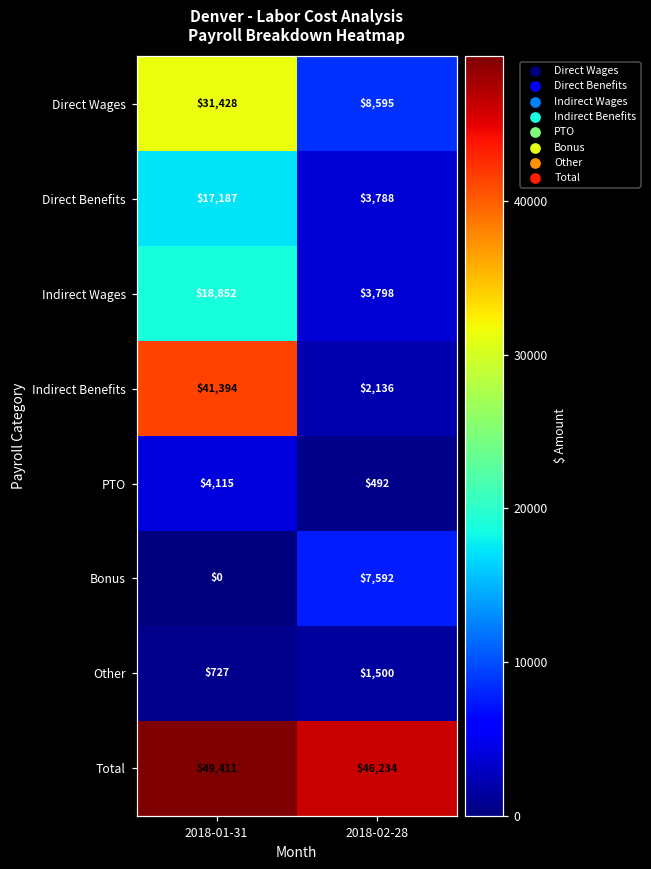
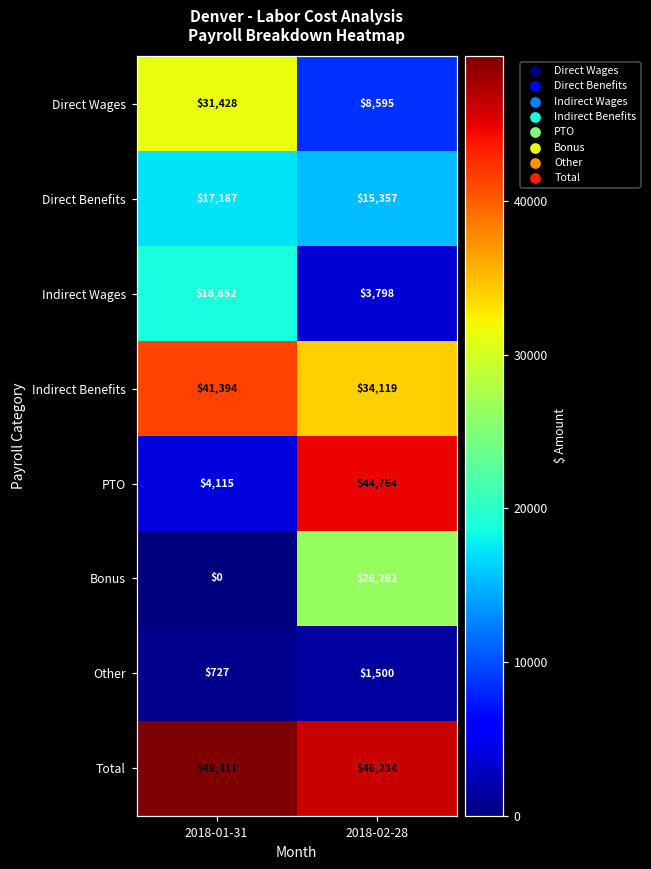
Direct Benefits, 2018-02-28: $3,788 -> $15,357
Indirect Benefits, 2018-02-28: $2,136 -> $34,119
PTO, 2018-02-28: $492 -> $44,764
Bonus, 2018-02-28: $7,592 -> $26,262
